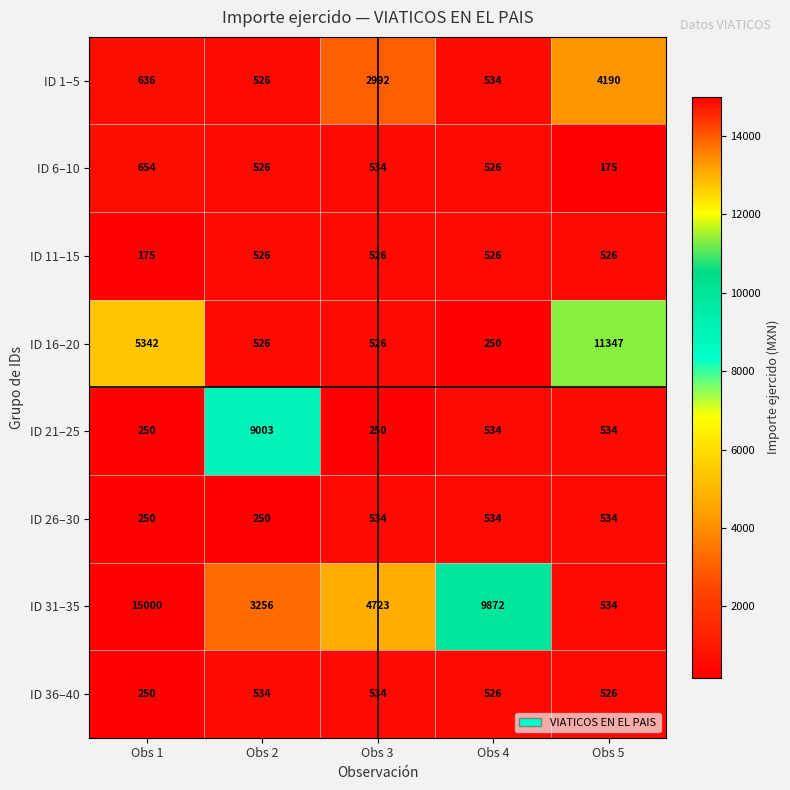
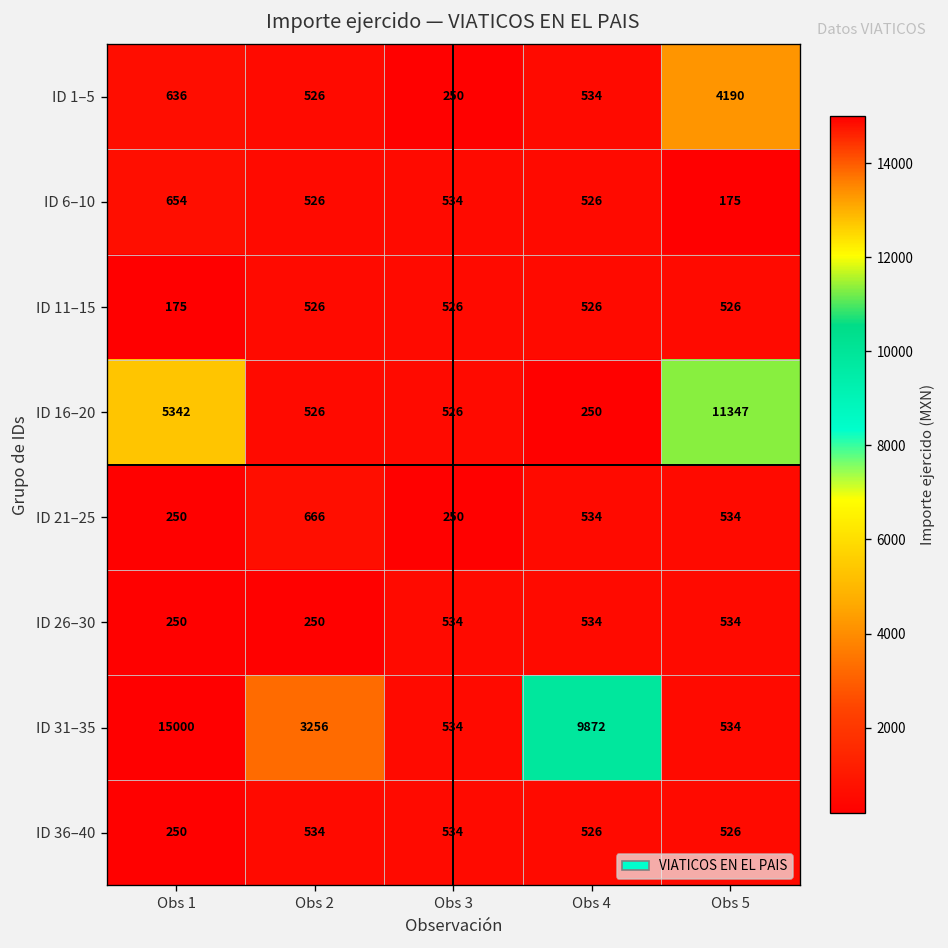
ID 1–5, Obs 3: 2992 -> 250
ID 21–25, Obs 2: 9003 -> 666
ID 31–35, Obs 3: 4723 -> 534
